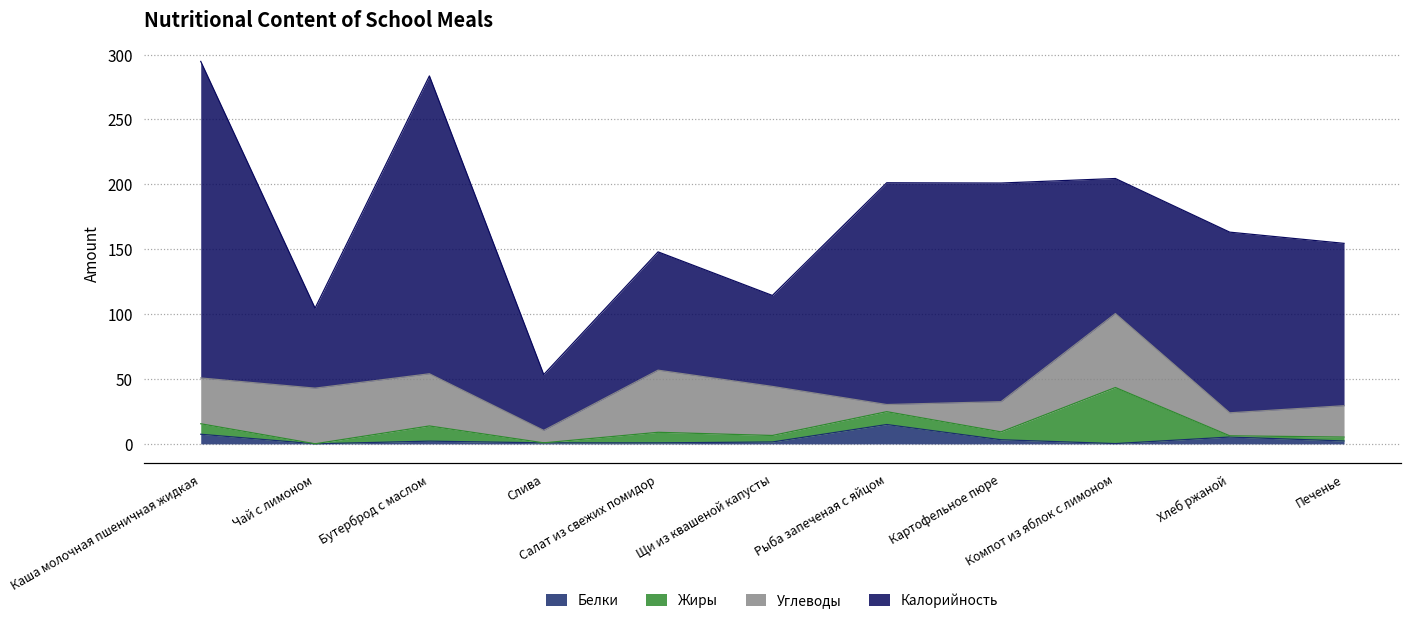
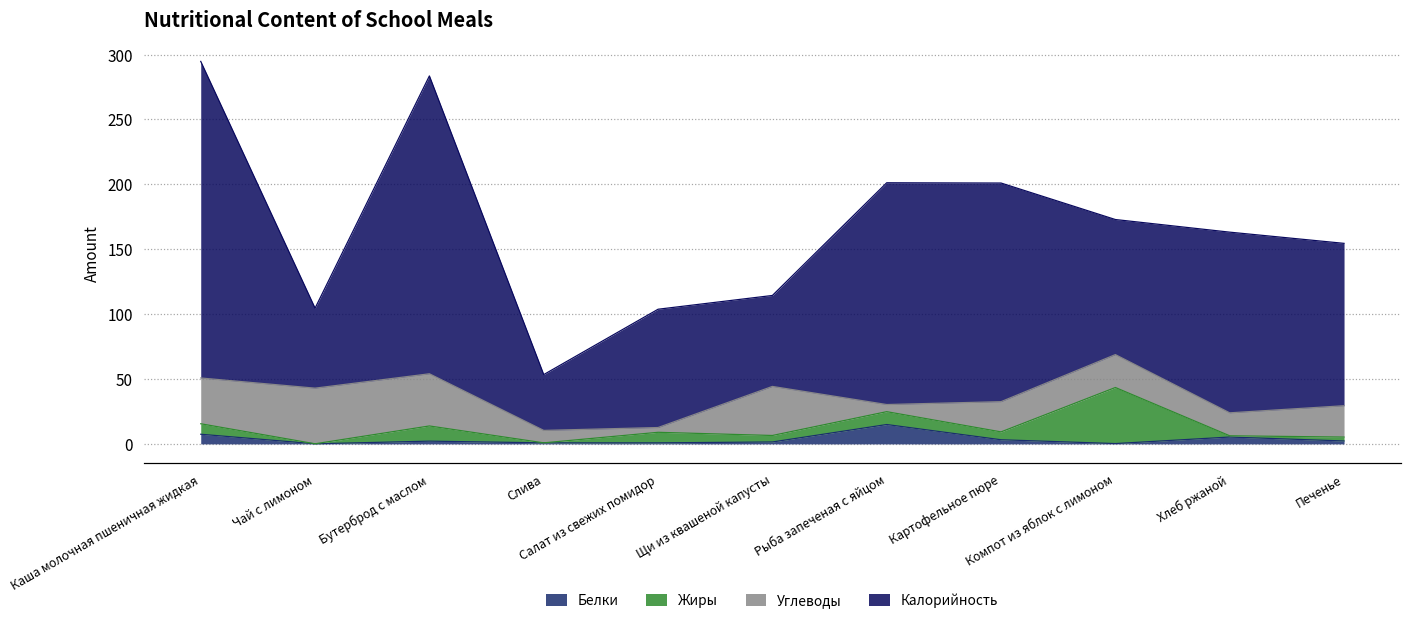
Углеводы, Салат из свежих помидор: 48 -> 4
Углеводы, Компот из яблок с лимоном: 57 -> 25
